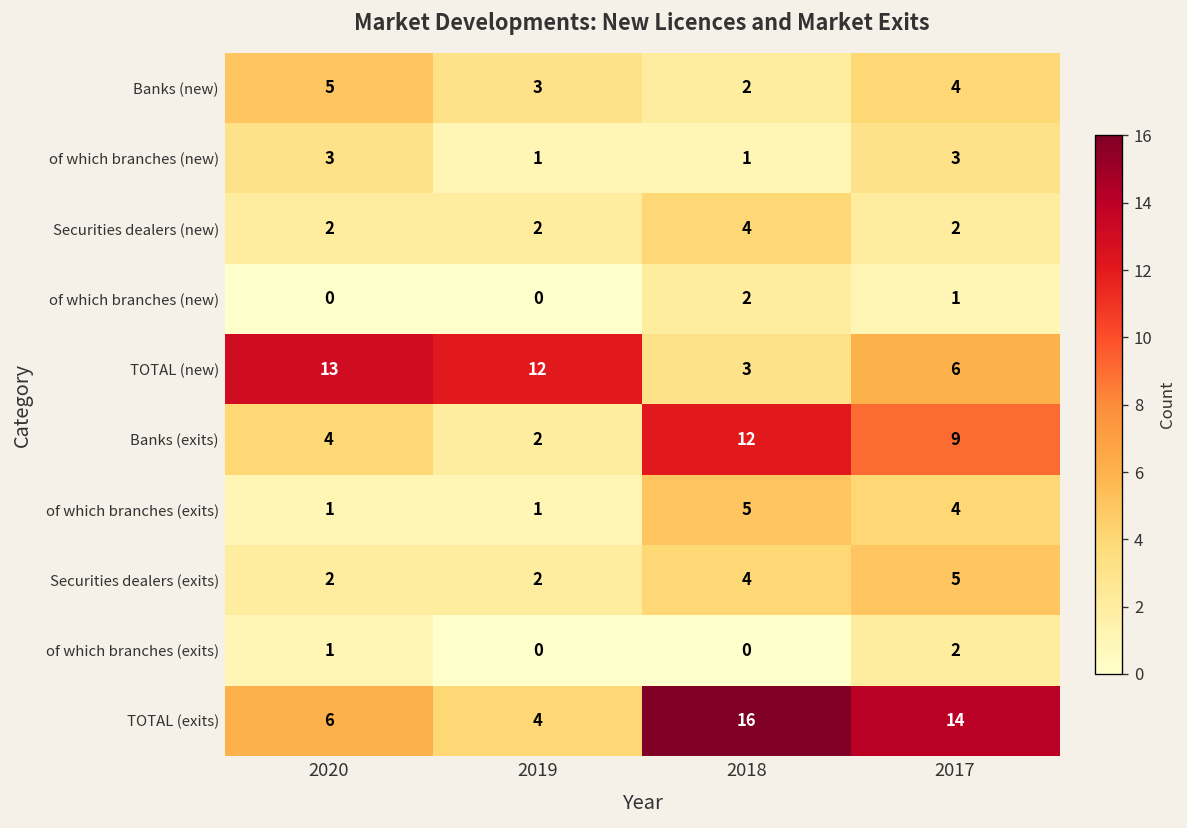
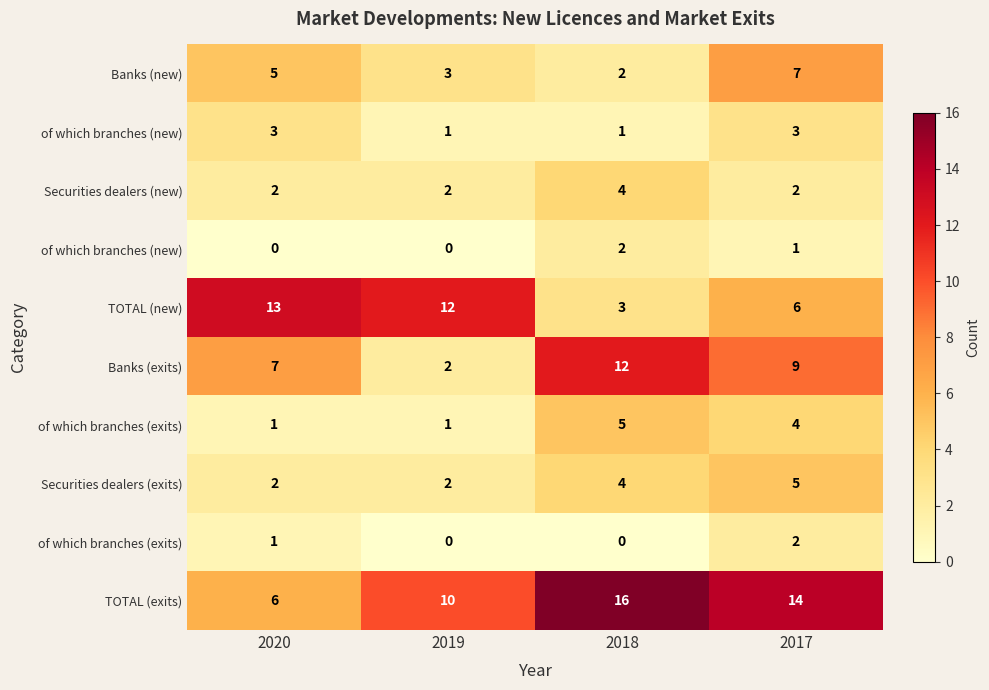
Banks (new), 2017: 4 -> 7
Banks (exits), 2020: 4 -> 7
TOTAL (exits), 2019: 4 -> 10
